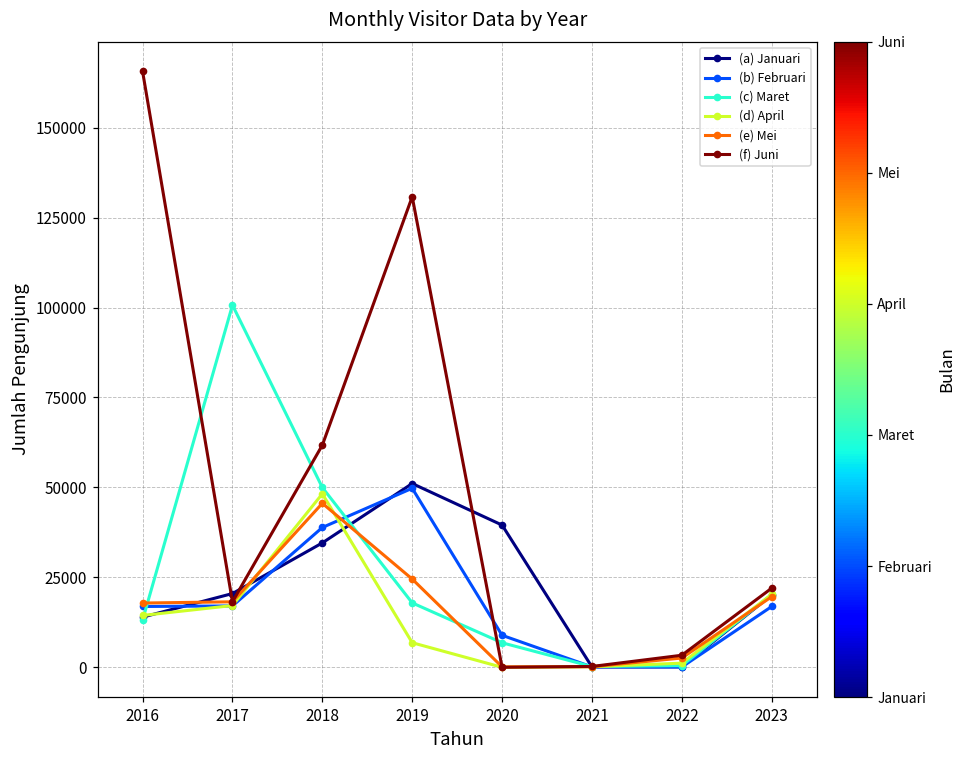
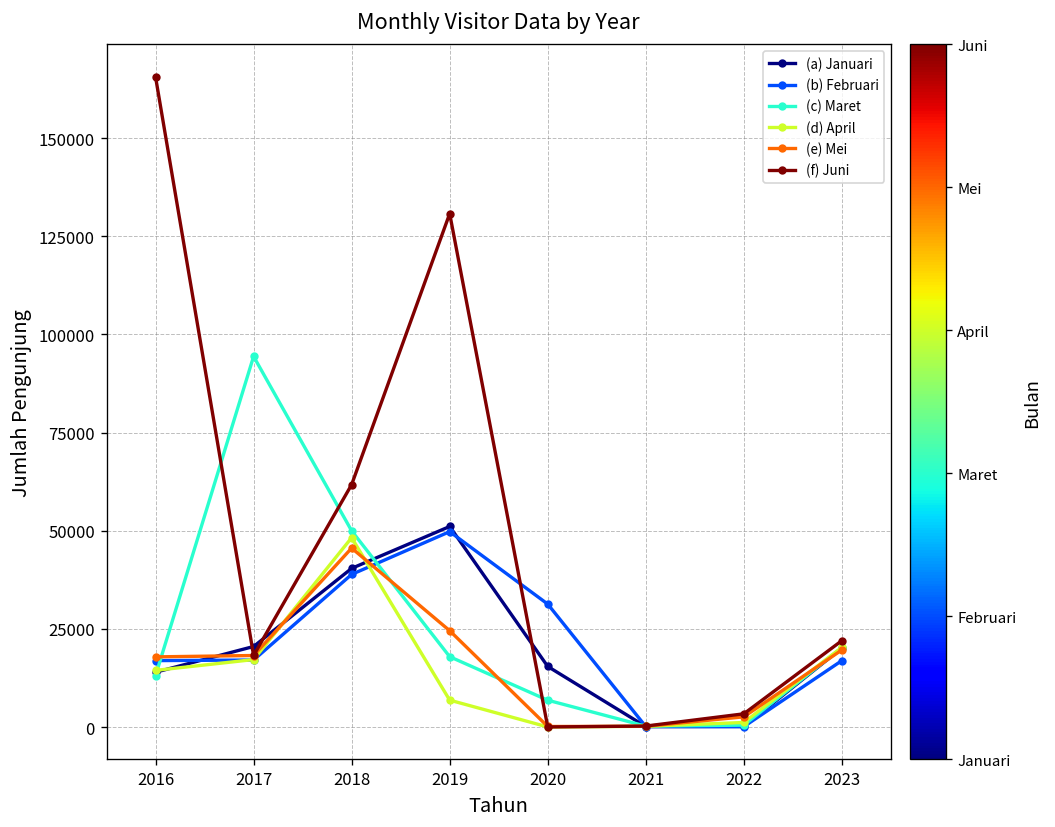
(c) Maret, 2017: 101000 -> 94000
(a) Januari, 2018: 35000 -> 40000
(a) Januari, 2020: 40000 -> 15000
(b) Februari, 2020: 9000 -> 31000
